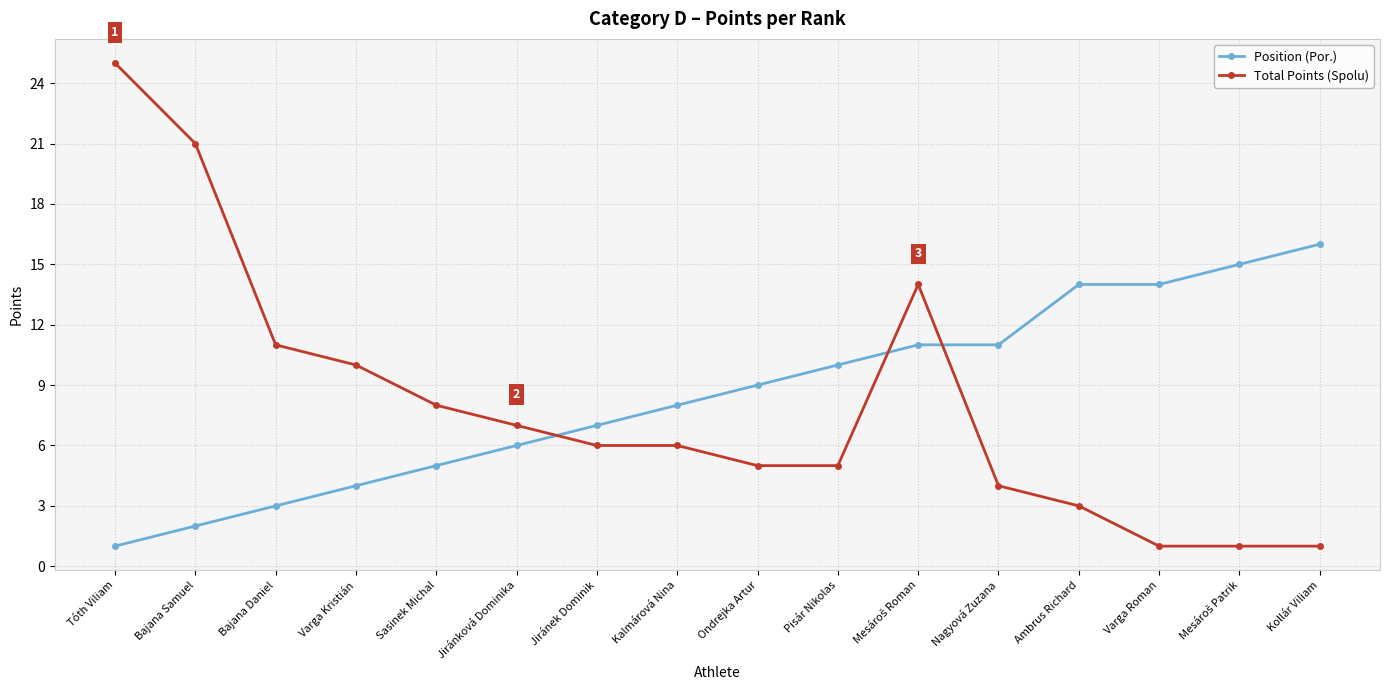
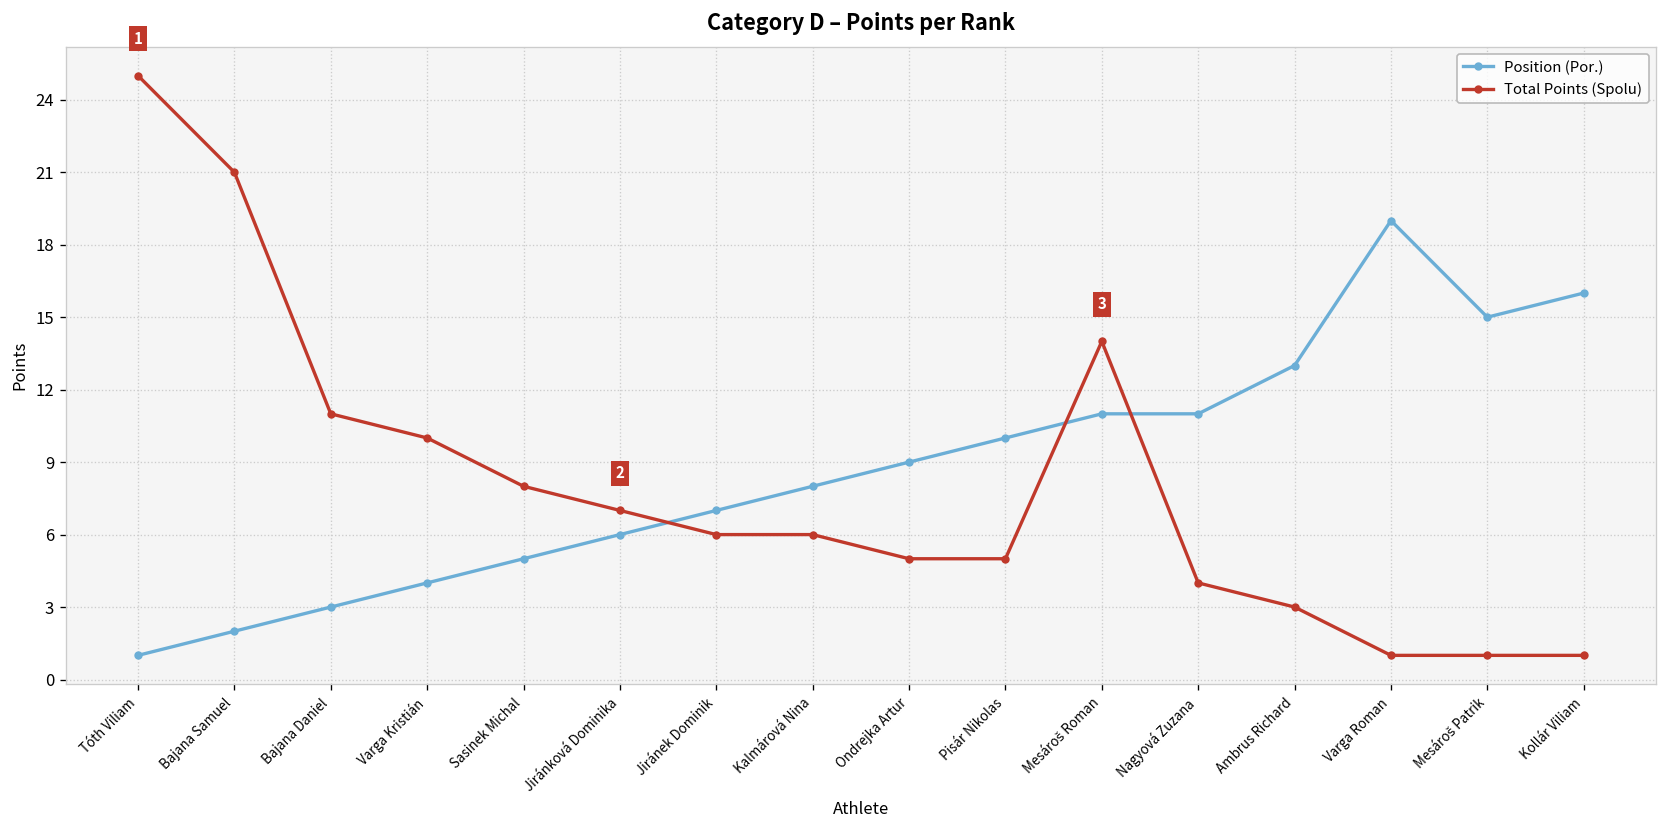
Position (Por.), Ambrus Richard: 14 -> 13
Position (Por.), Varga Roman: 14 -> 19
